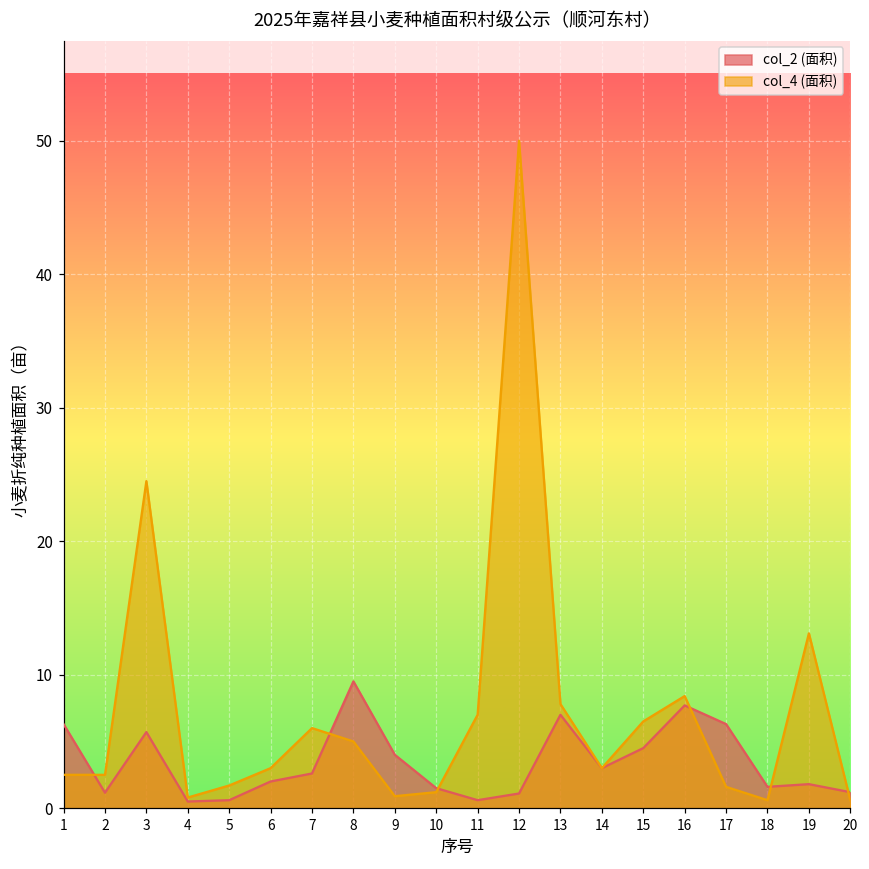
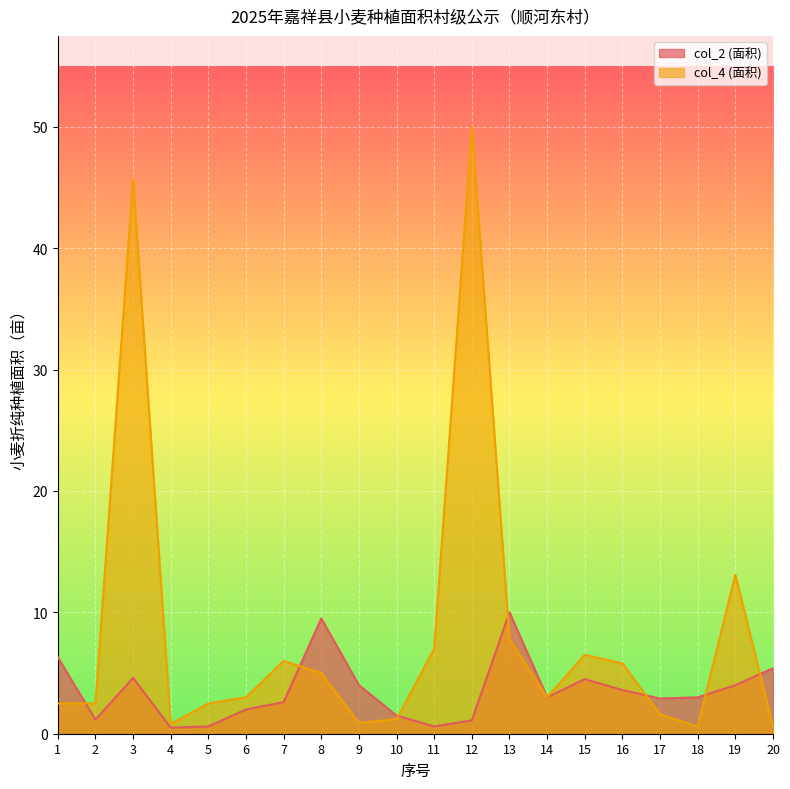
col_2 (面积), 3: 5.7 -> 4.6
col_4 (面积), 3: 24.5 -> 45.7
col_4 (面积), 5: 1.7 -> 2.5
col_2 (面积), 13: 7 -> 10
col_2 (面积), 16: 7.7 -> 3.6
col_4 (面积), 16: 8.4 -> 5.8
col_2 (面积), 17: 6.3 -> 2.9
col_2 (面积), 18: 1.6 -> 3.0
col_2 (面积), 19: 1.8 -> 4.0
col_2 (面积), 20: 1.2 -> 5.4
